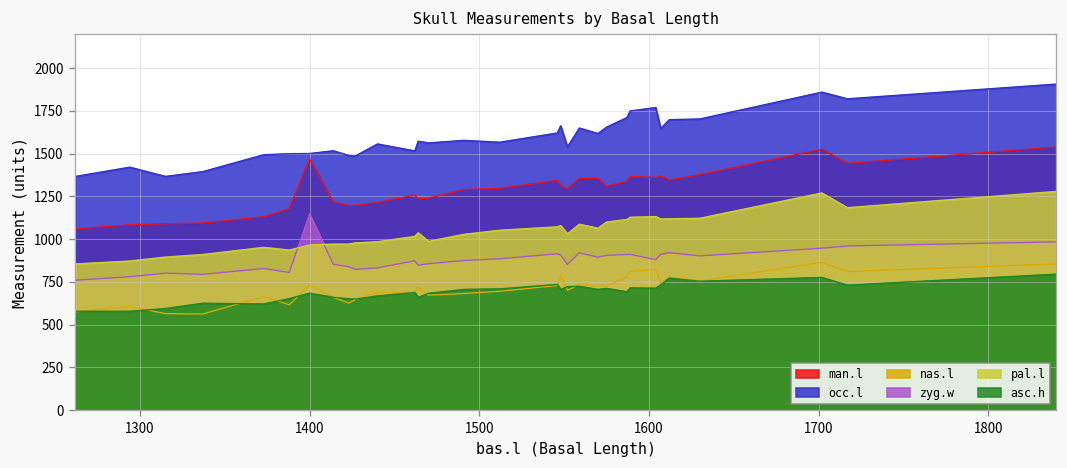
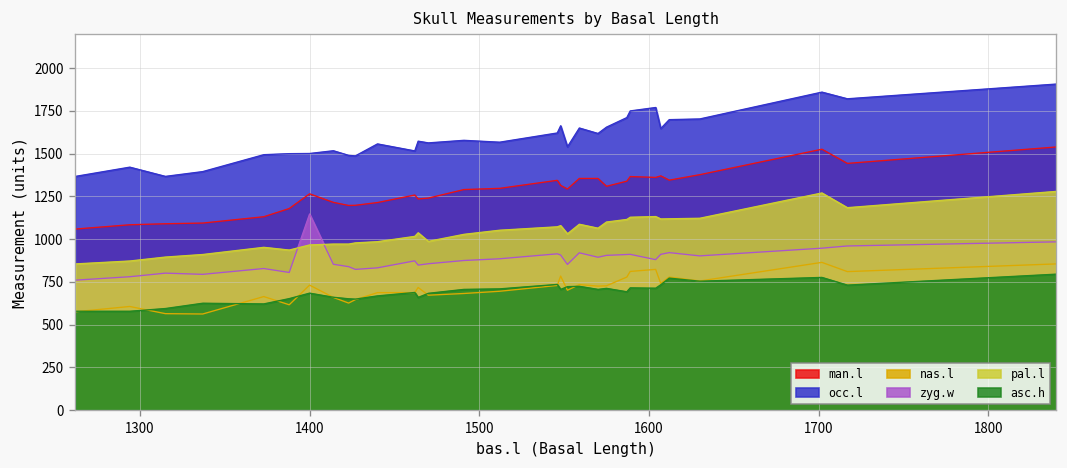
man.l, 1400: 1470 -> 1270
